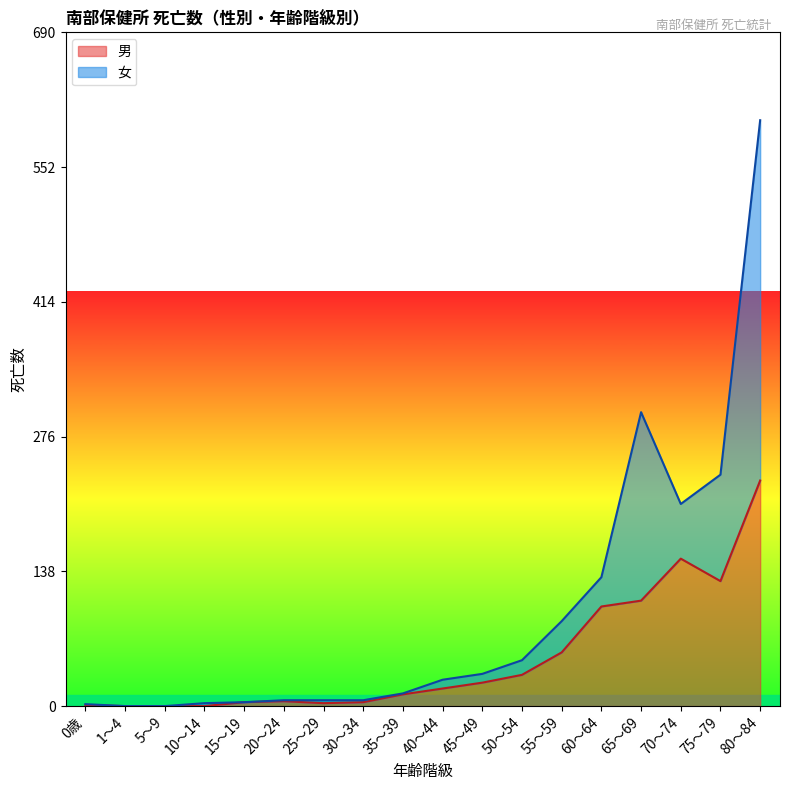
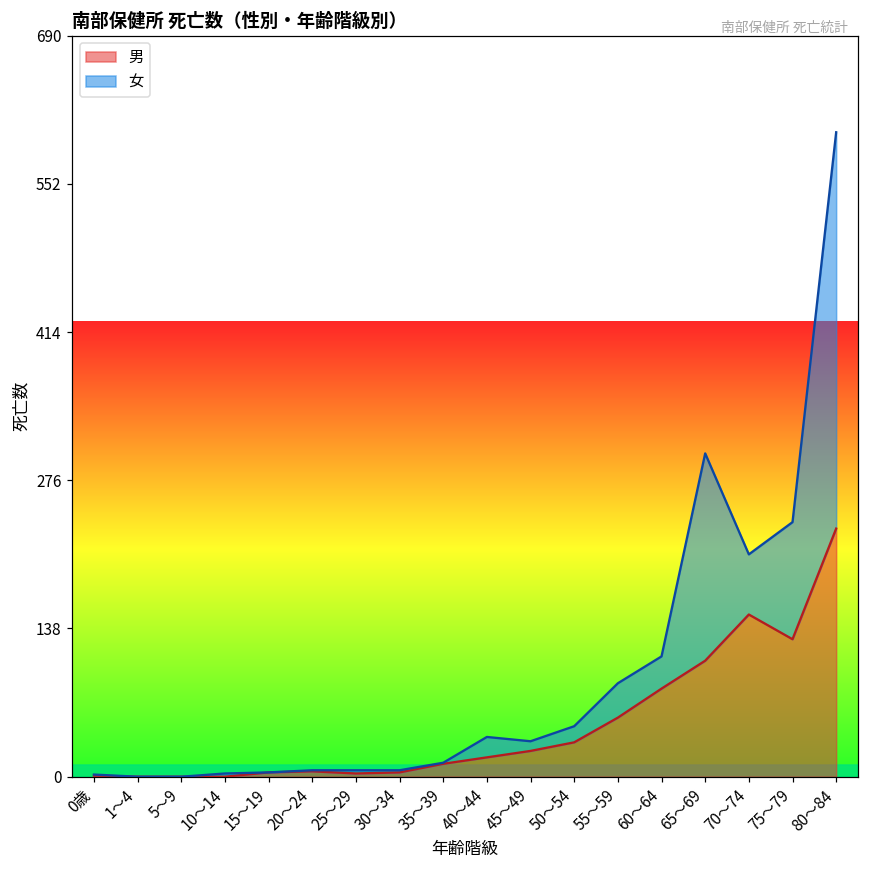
女, 40～44: 10 -> 20
男, 60～64: 100 -> 80
